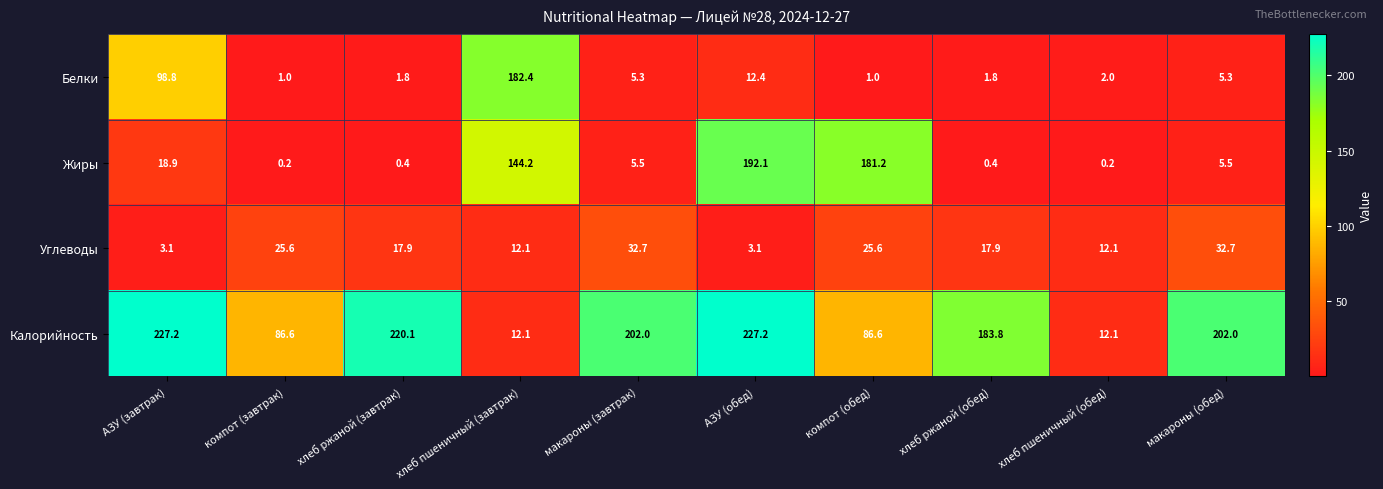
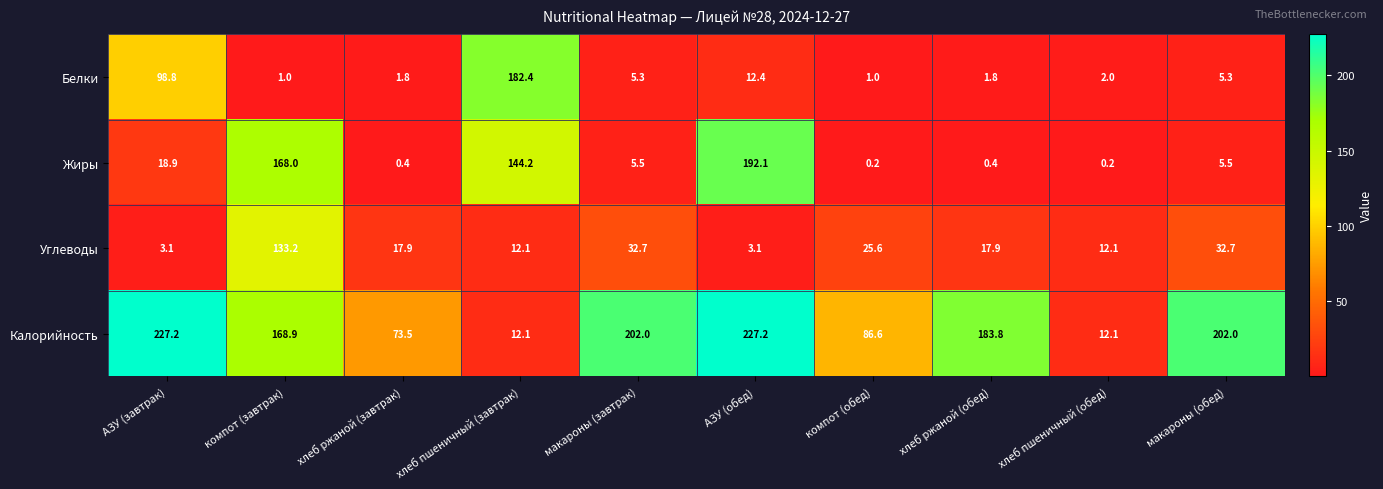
Жиры, компот (завтрак): 0.2 -> 168.0
Жиры, компот (обед): 181.2 -> 0.2
Углеводы, компот (завтрак): 25.6 -> 133.2
Калорийность, компот (завтрак): 86.6 -> 168.9
Калорийность, хлеб ржаной (завтрак): 220.1 -> 73.5
